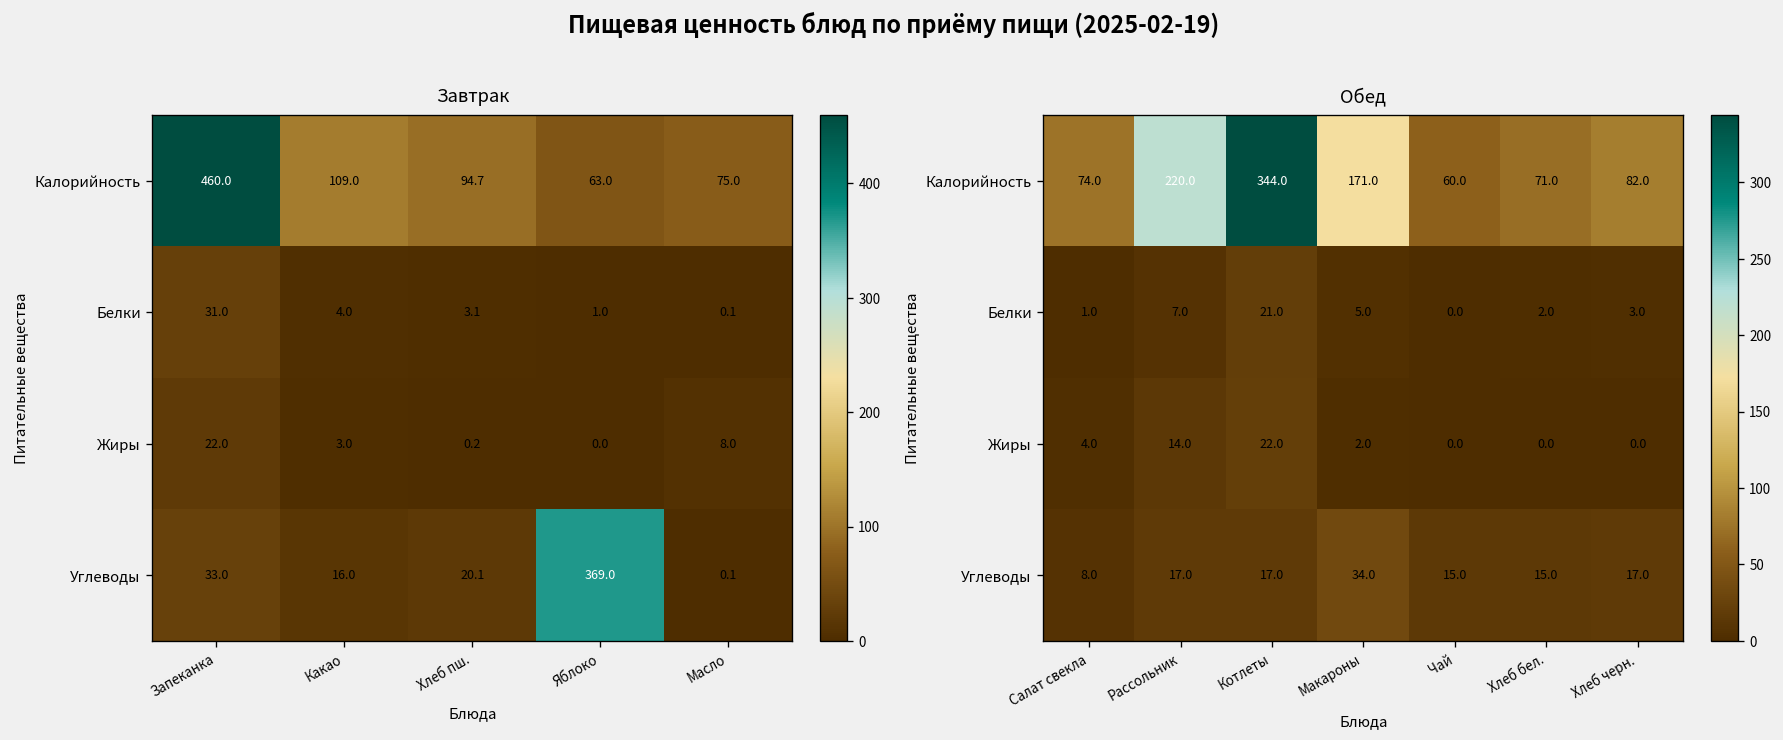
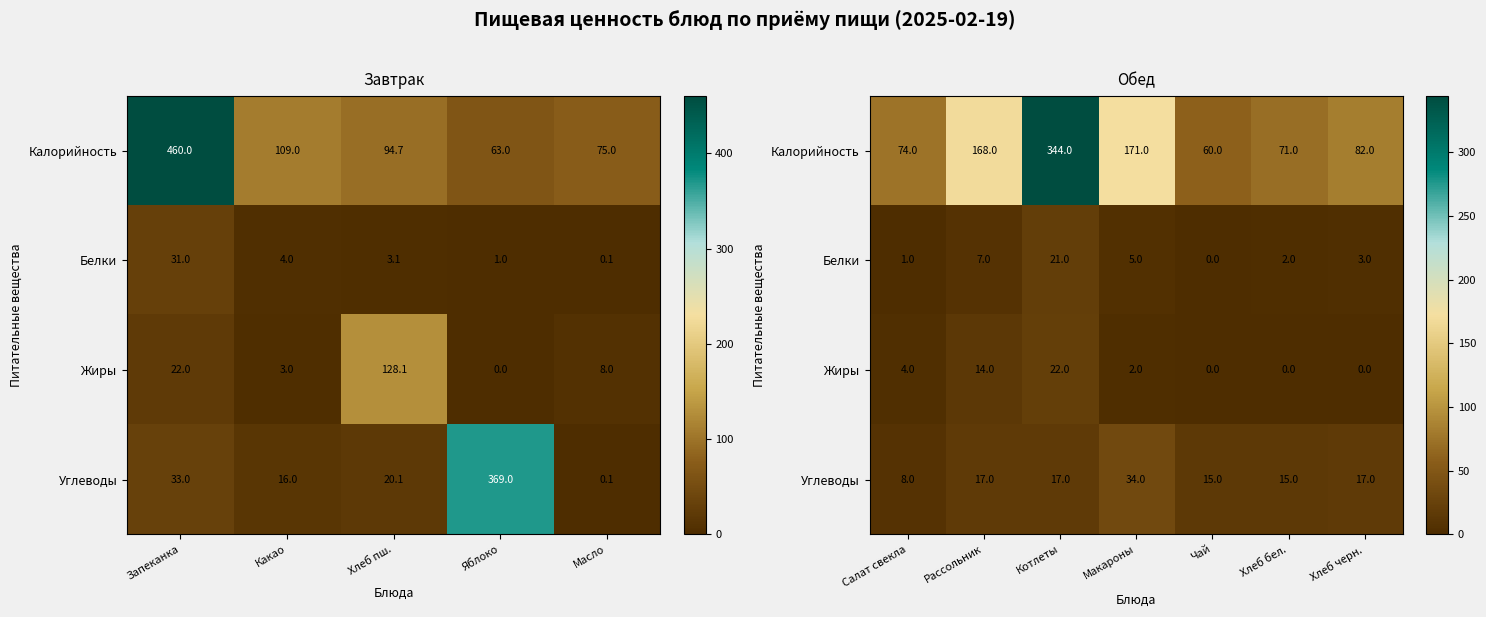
Завтрак, Жиры, Хлеб пш.: 0.2 -> 128.1
Обед, Калорийность, Рассольник: 220.0 -> 168.0
